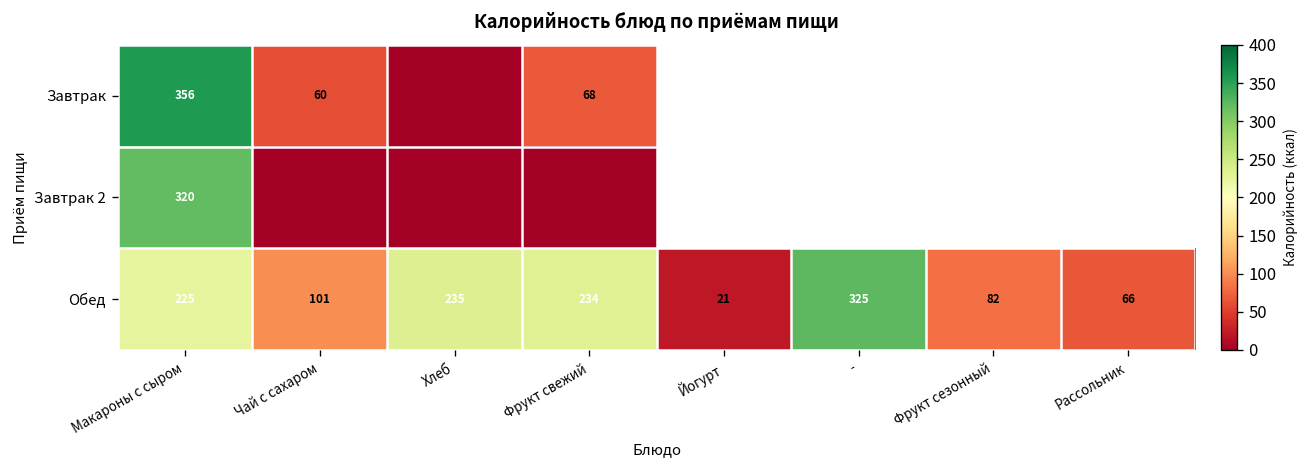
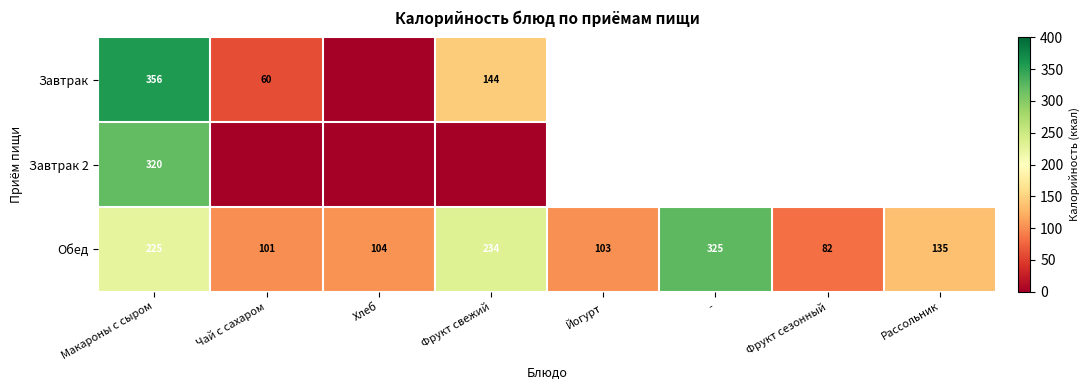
Завтрак, Фрукт свежий: 68 -> 144
Обед, Хлеб: 235 -> 104
Обед, Йогурт: 21 -> 103
Обед, Рассольник: 66 -> 135
